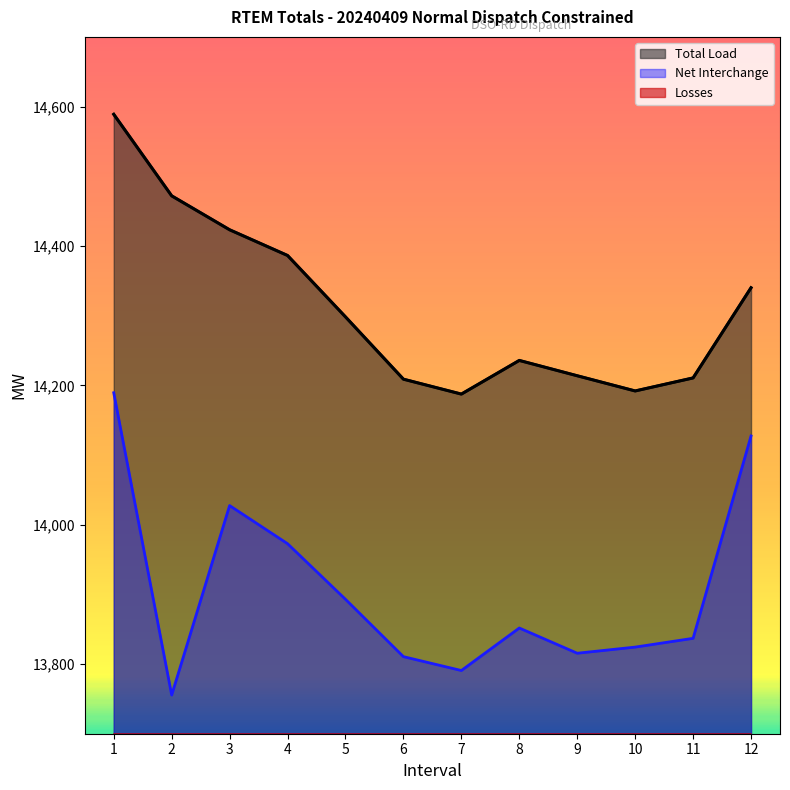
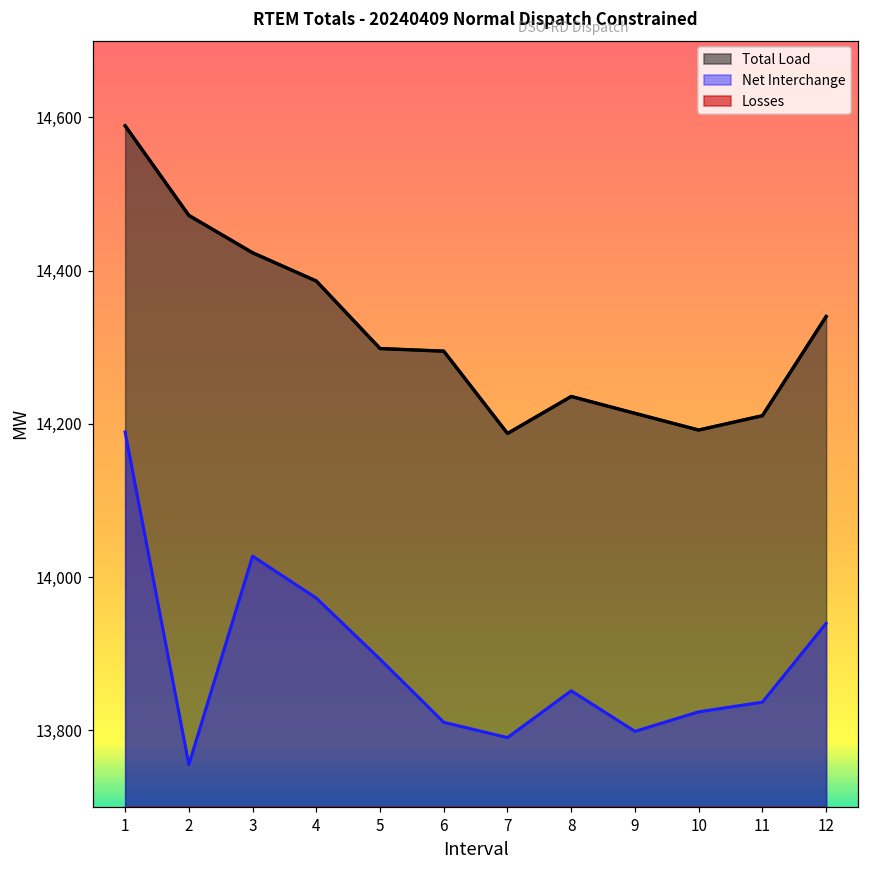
Total Load, 6: 14,210 -> 14,290
Net Interchange, 9: 13,820 -> 13,800
Net Interchange, 12: 14,130 -> 13,940
